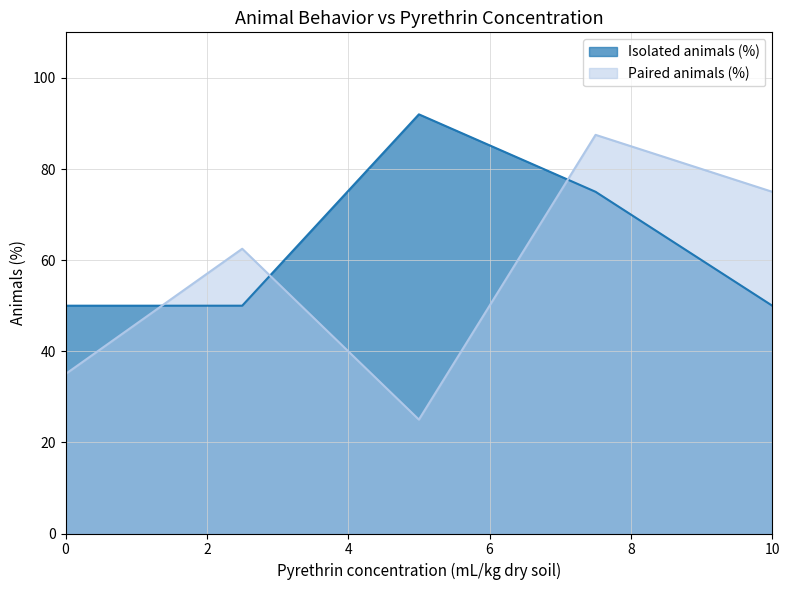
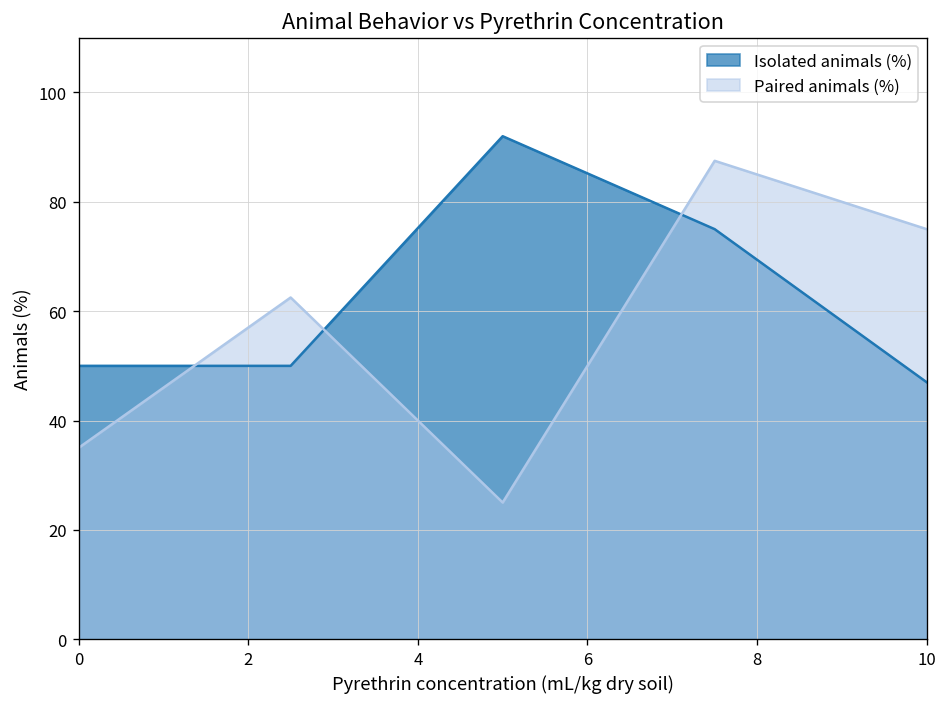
Isolated animals (%), 10: 50 -> 47
